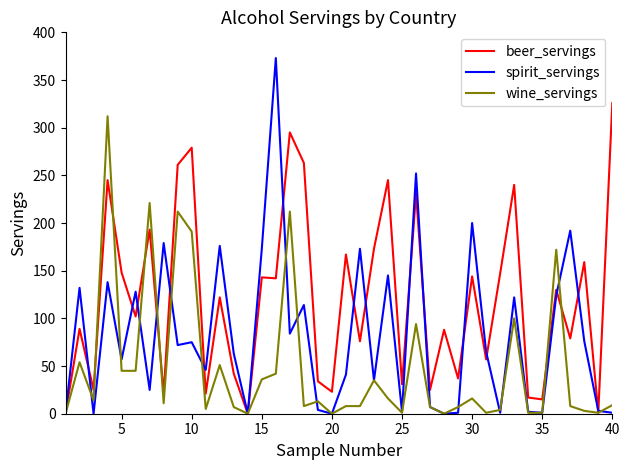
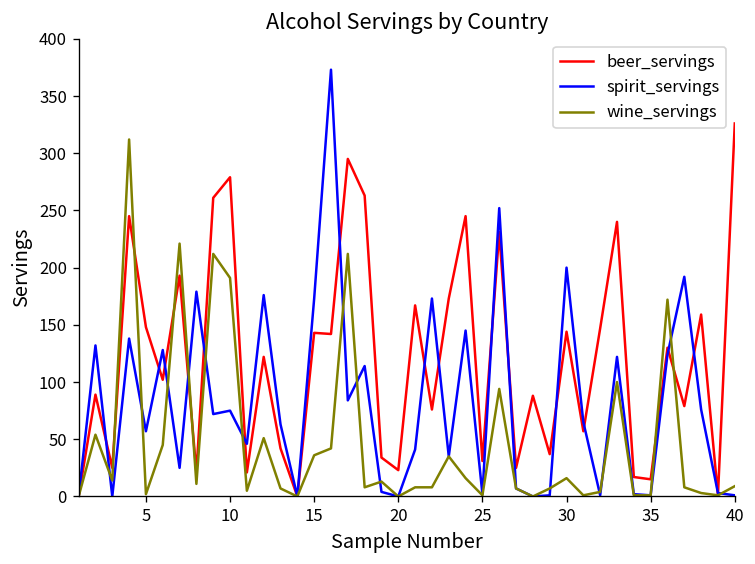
wine_servings, 5: 50 -> 0
